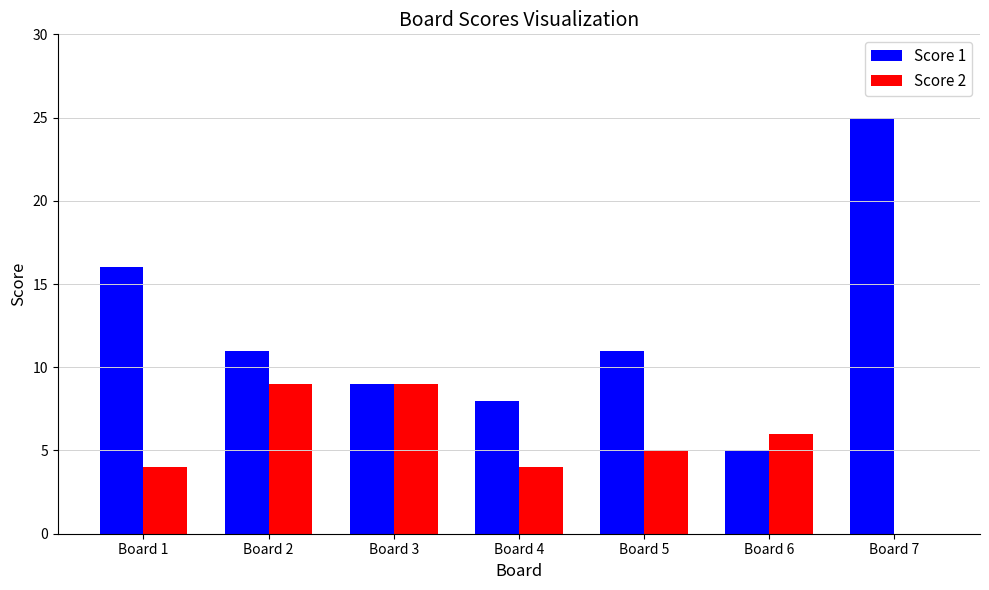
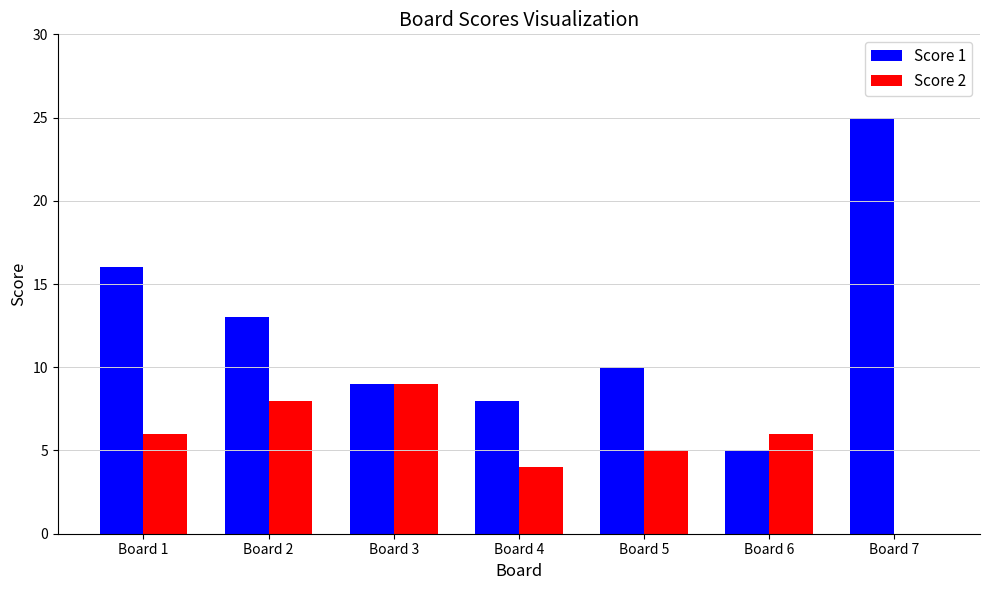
Score 2, Board 1: 4 -> 6
Score 1, Board 2: 11 -> 13
Score 2, Board 2: 9 -> 8
Score 1, Board 5: 11 -> 10
